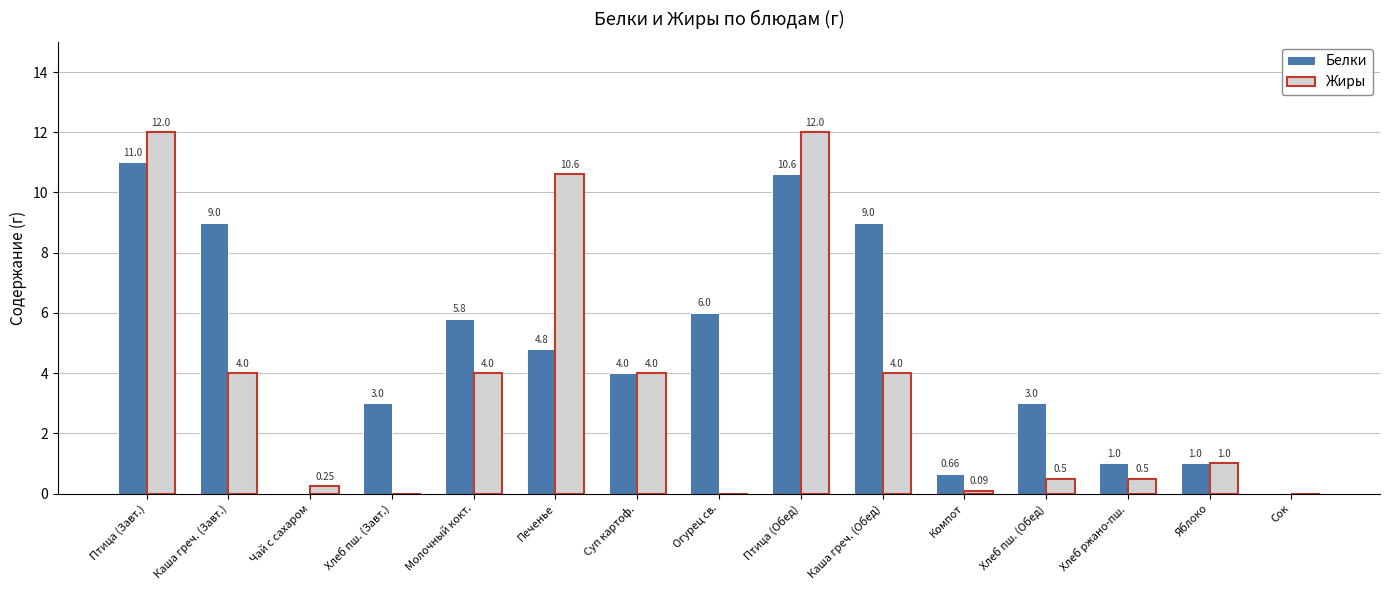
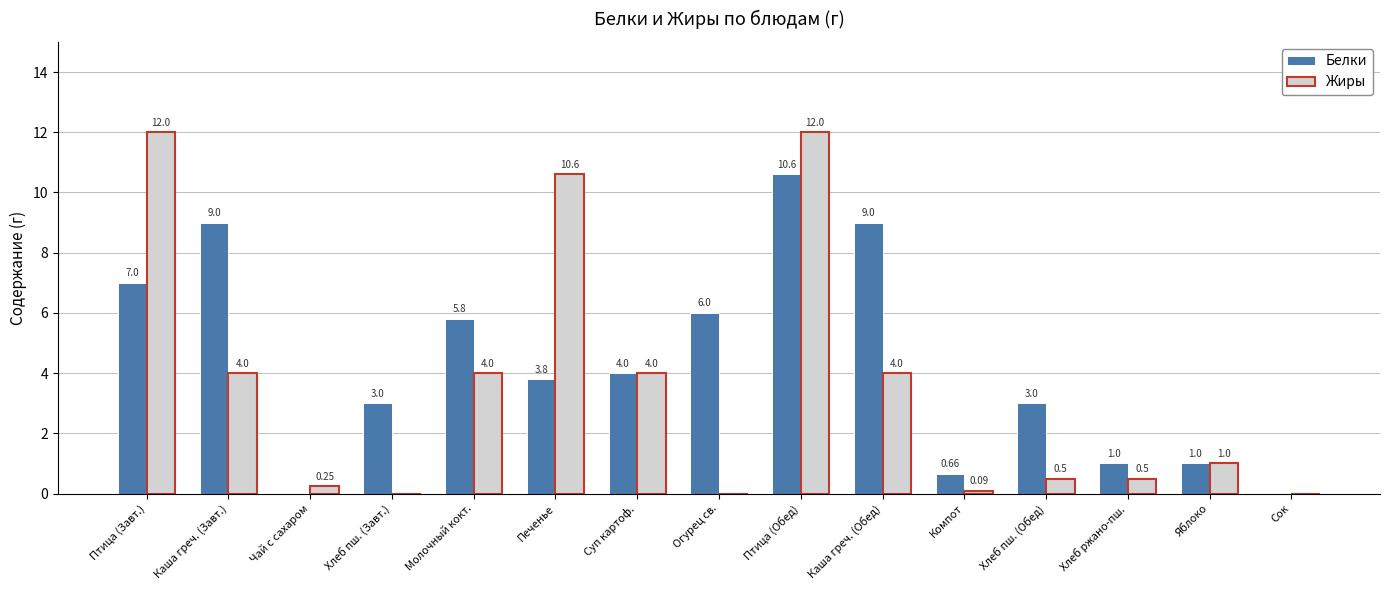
Белки, Птица (Завт.): 11.0 -> 7.0
Белки, Печенье: 4.8 -> 3.8
